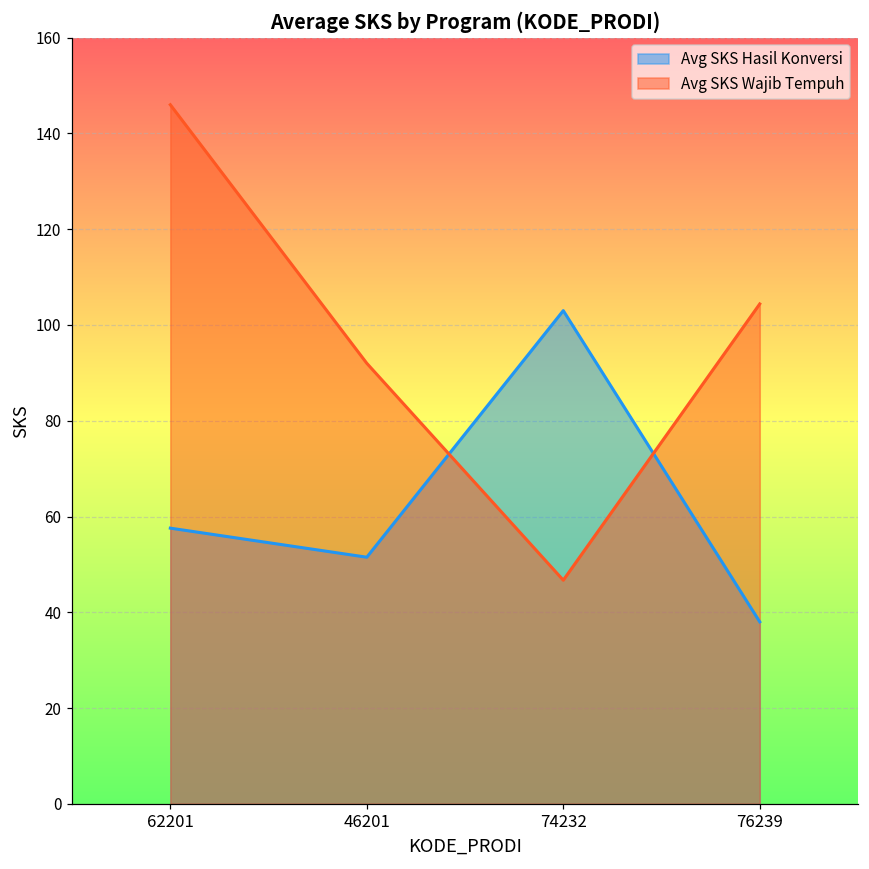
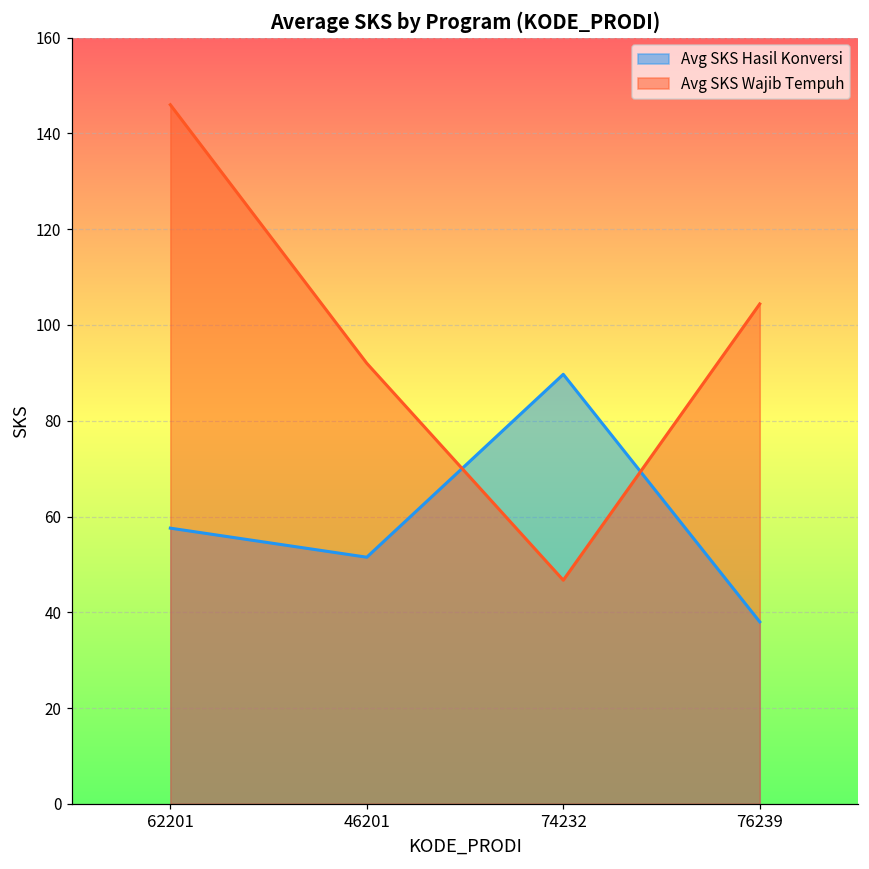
Avg SKS Hasil Konversi, 74232: 103 -> 90
